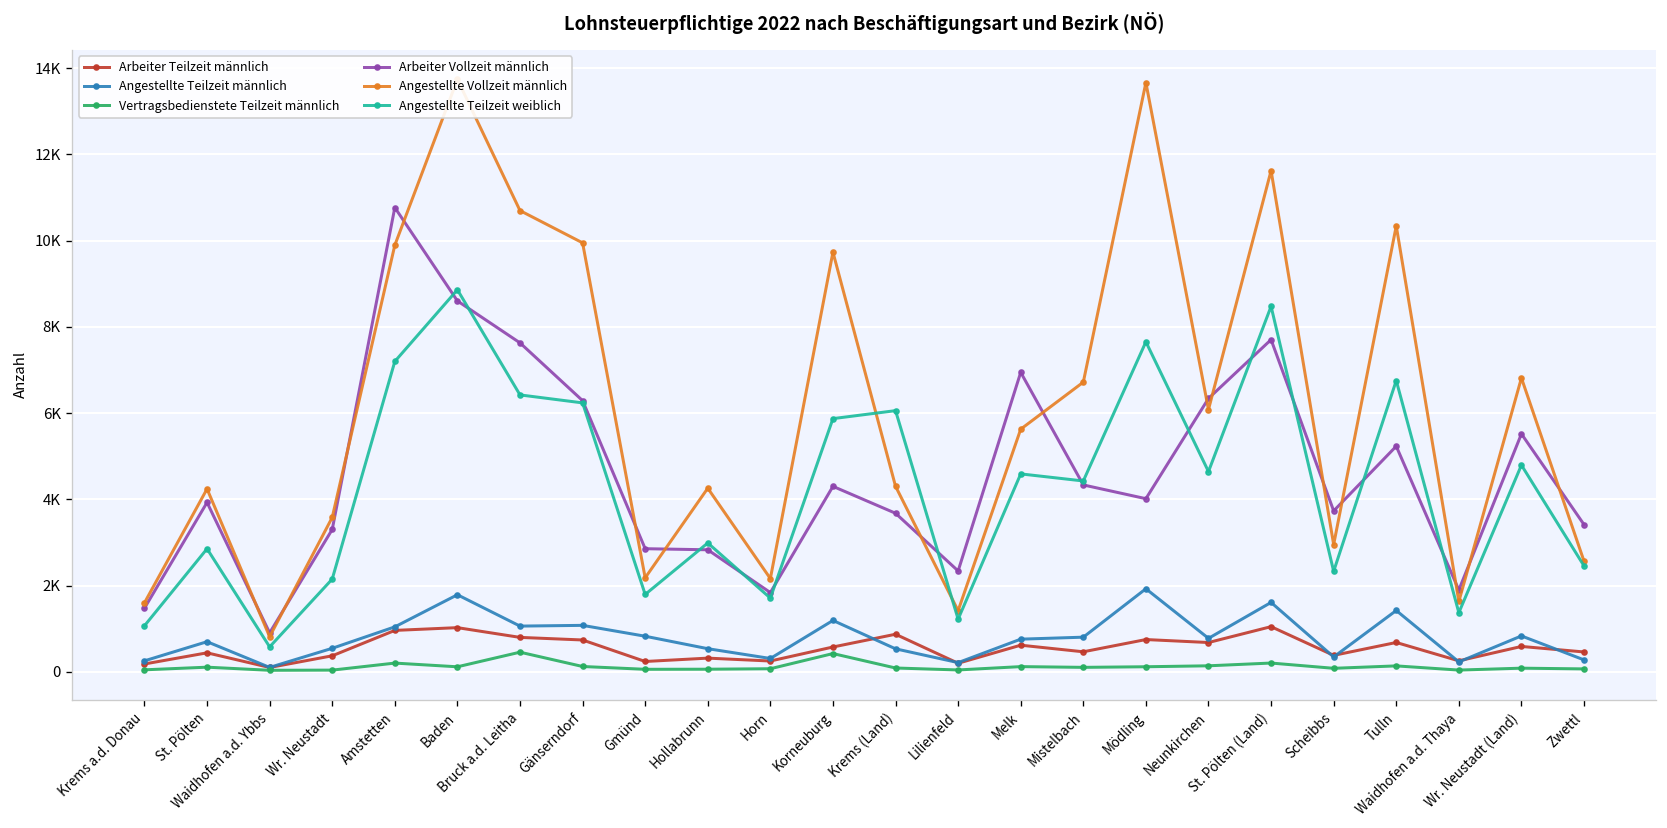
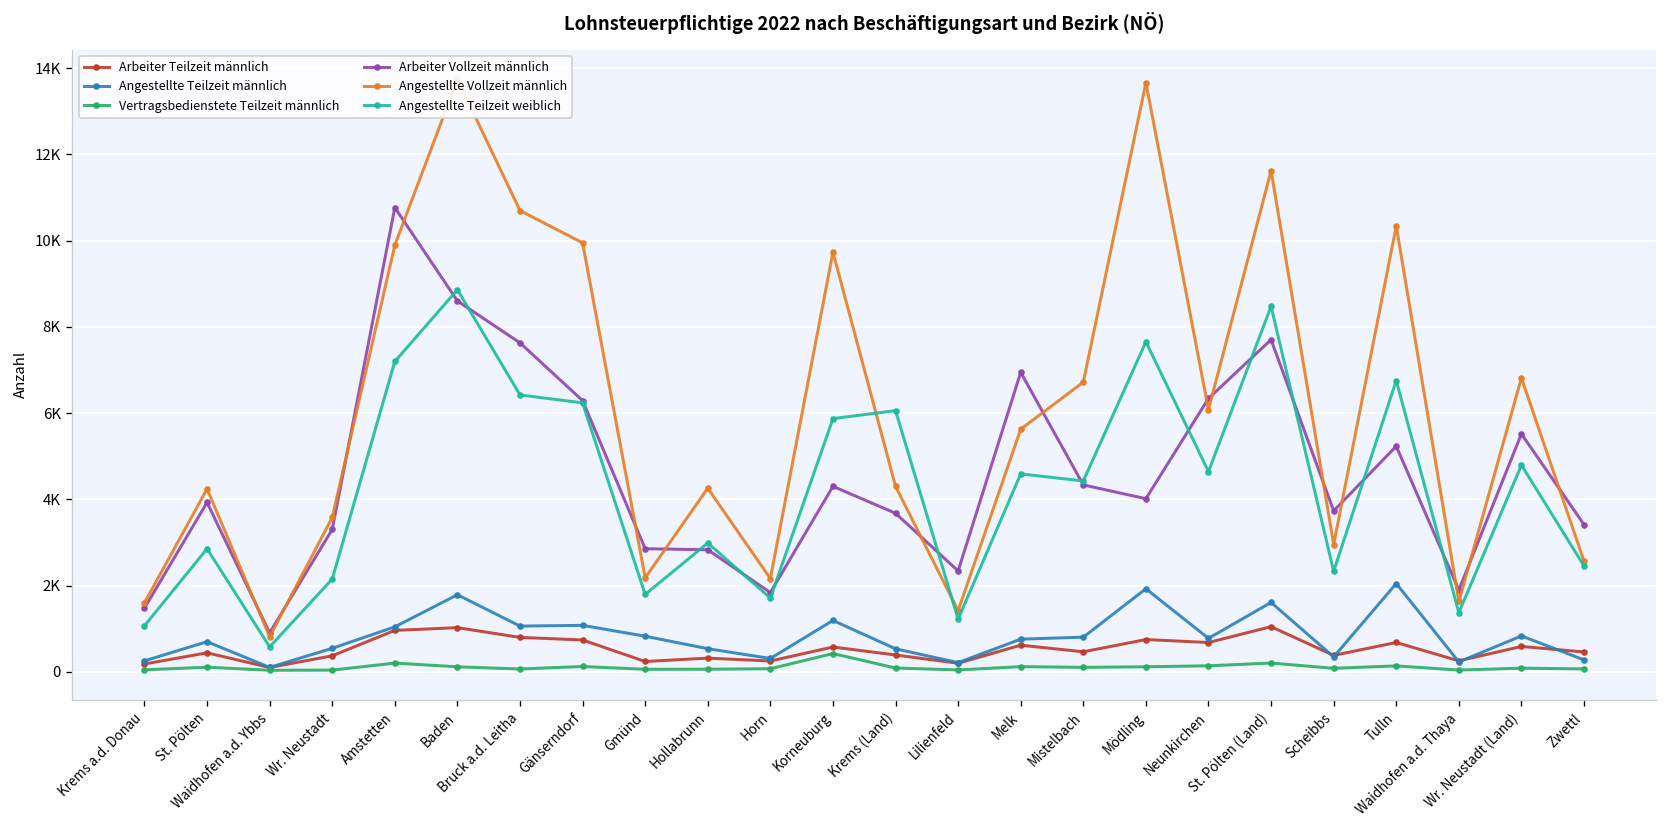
Vertragsbedienstete Teilzeit männlich, Bruck a.d. Leitha: 500 -> 100
Arbeiter Teilzeit männlich, Krems (Land): 900 -> 400
Angestellte Teilzeit männlich, Tulln: 1400 -> 2000
